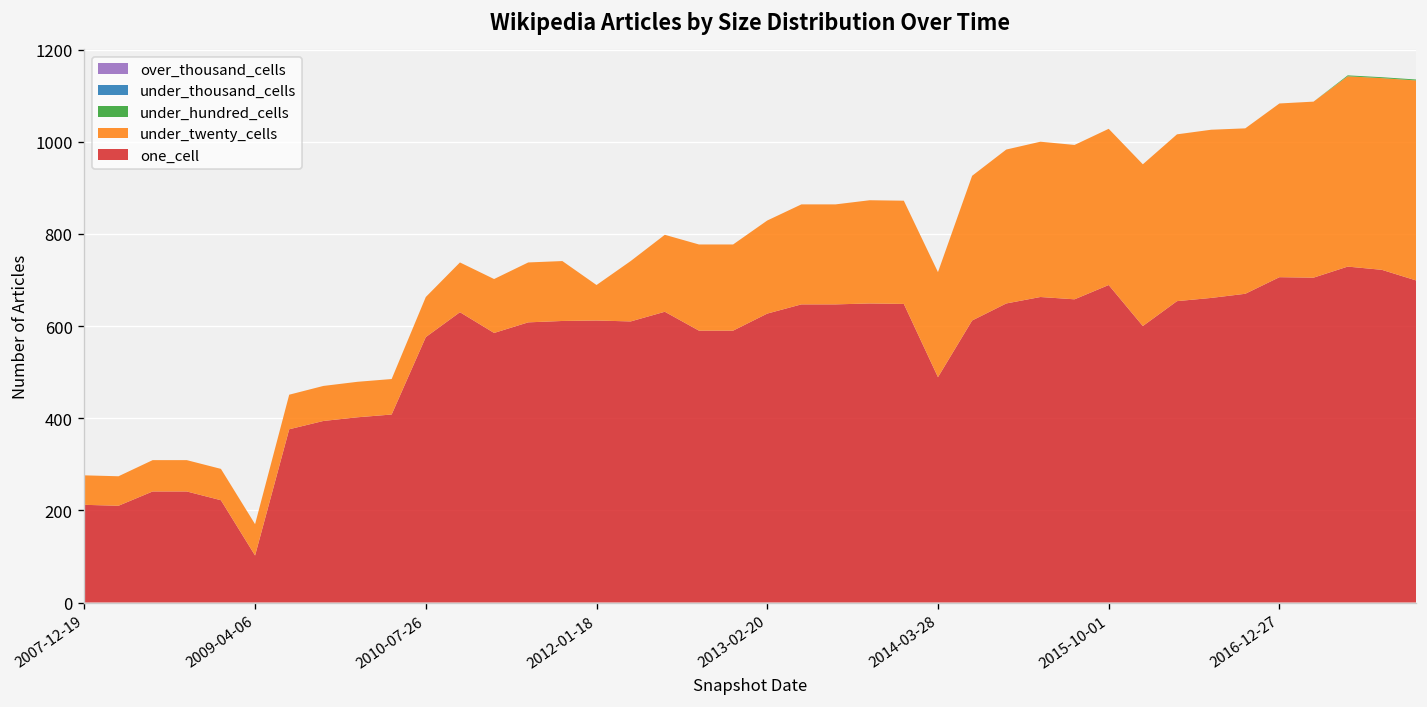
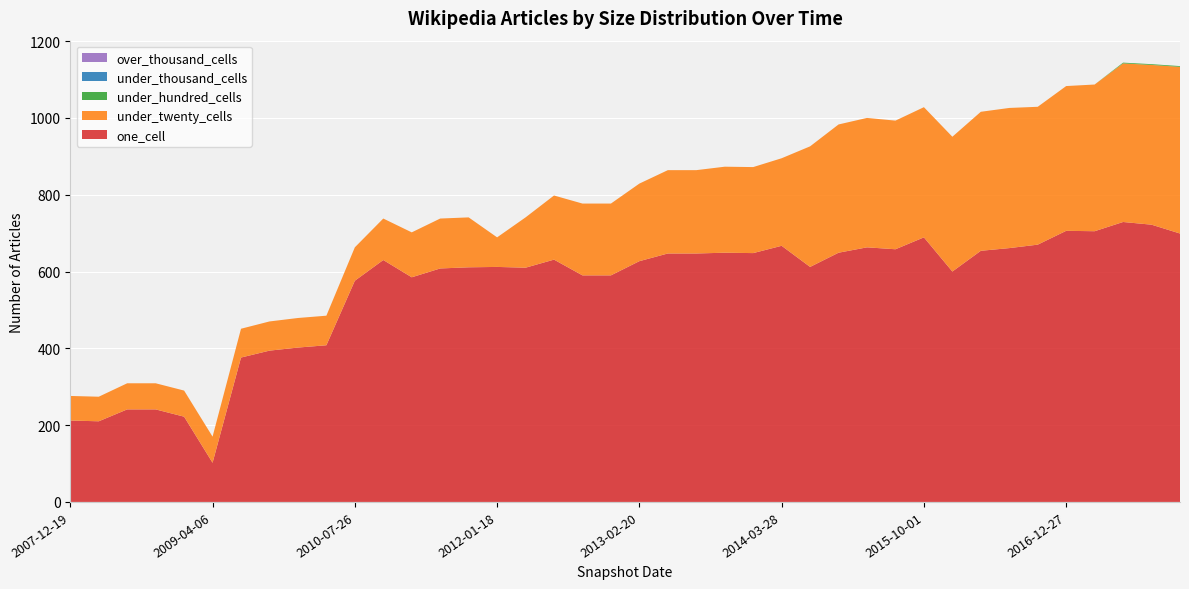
one_cell, 2014-03-28: 490 -> 670
